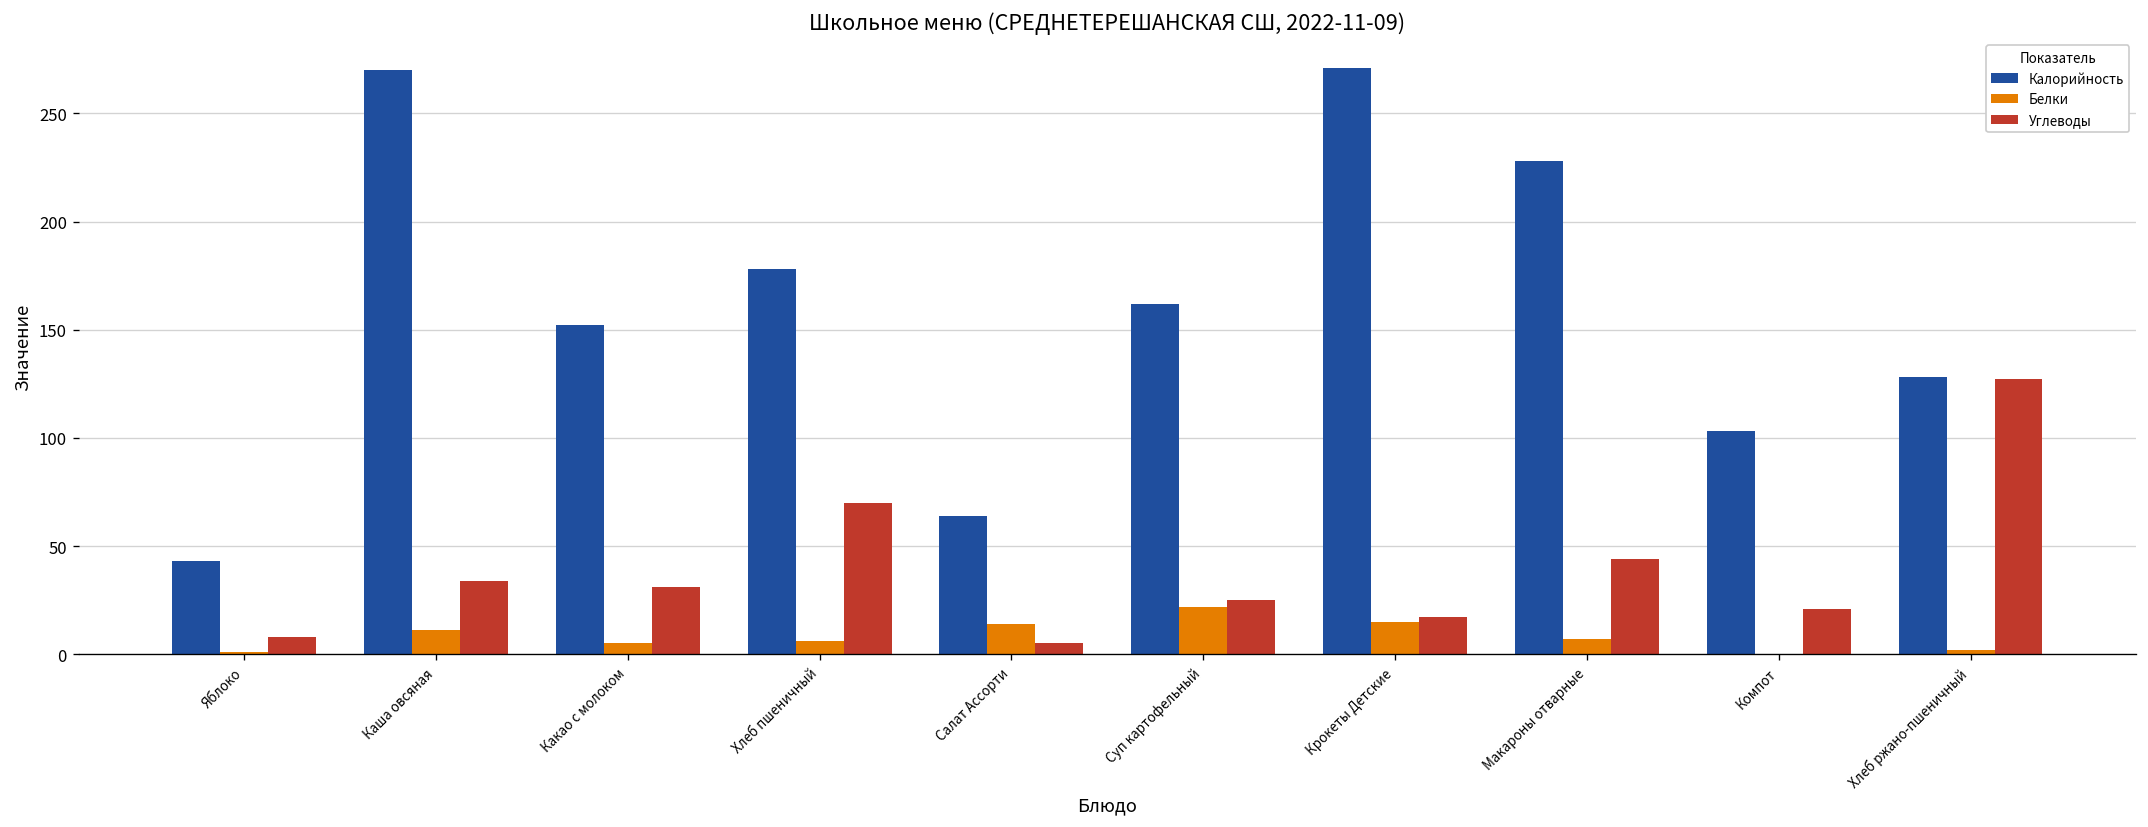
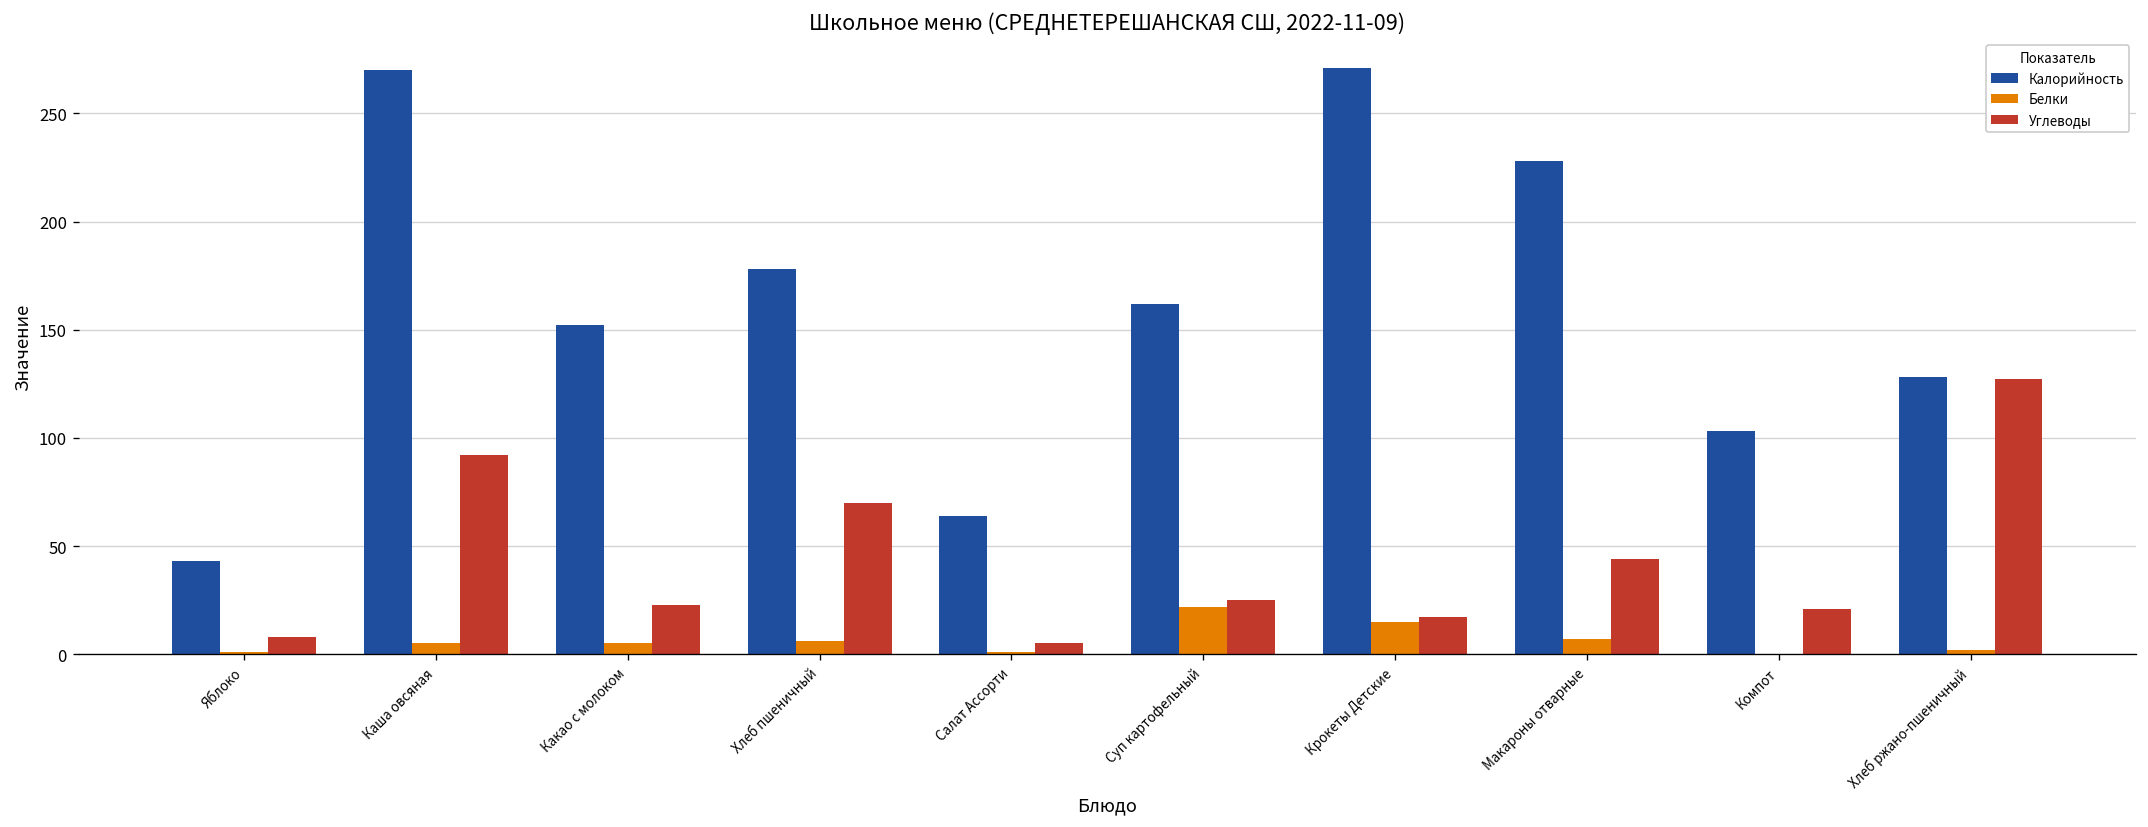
Белки, Каша овсяная: 11 -> 5
Углеводы, Каша овсяная: 34 -> 92
Углеводы, Какао с молоком: 31 -> 23
Белки, Салат Ассорти: 14 -> 1
